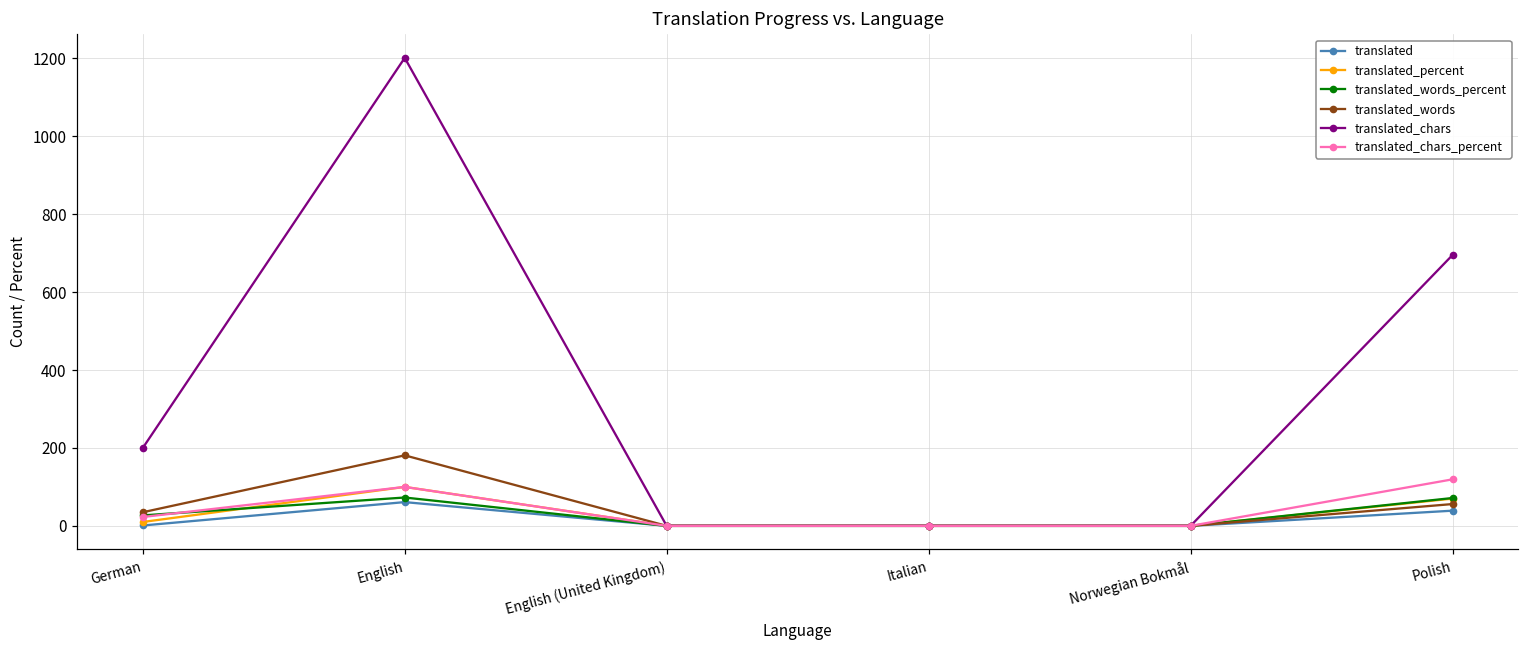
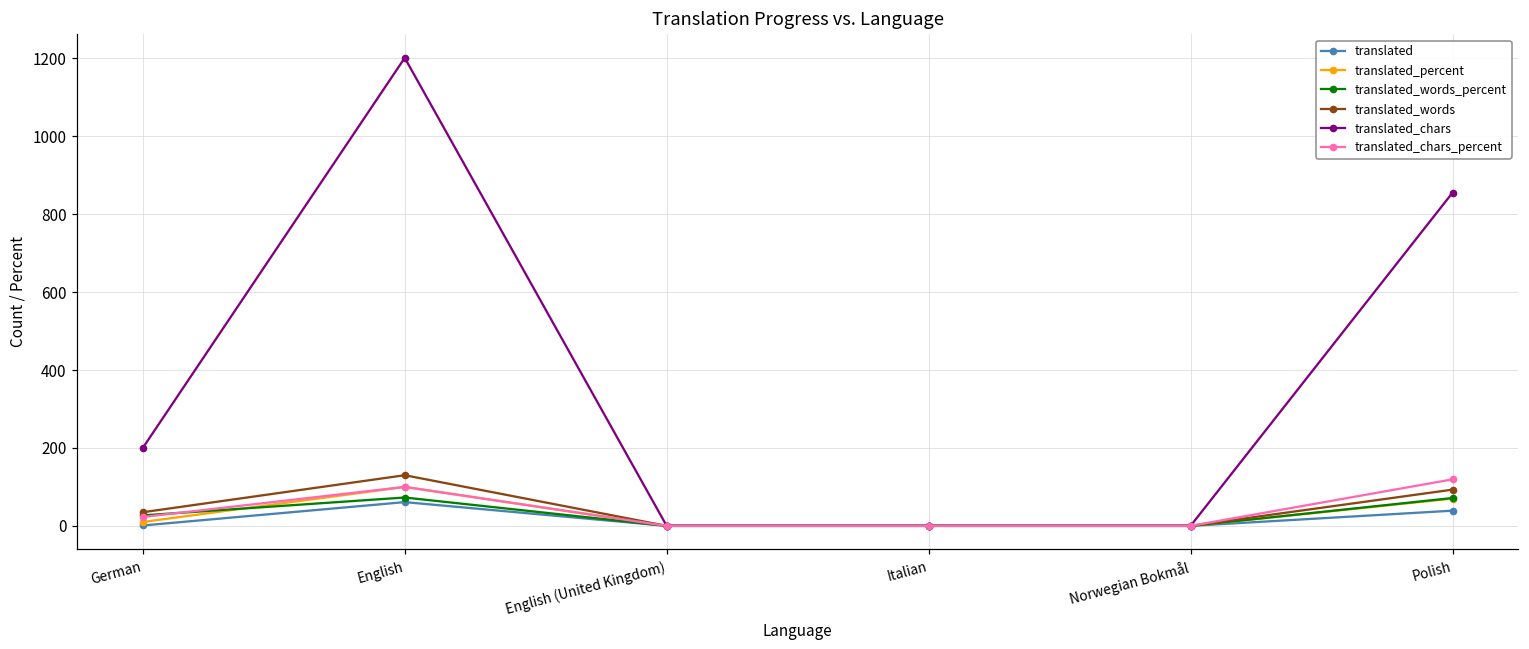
translated_words, English: 180 -> 130
translated_words, Polish: 60 -> 90
translated_chars, Polish: 700 -> 860
